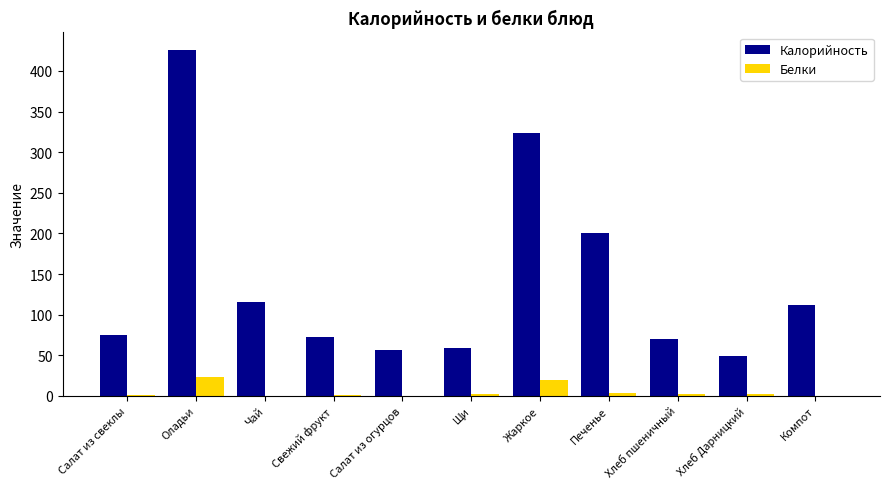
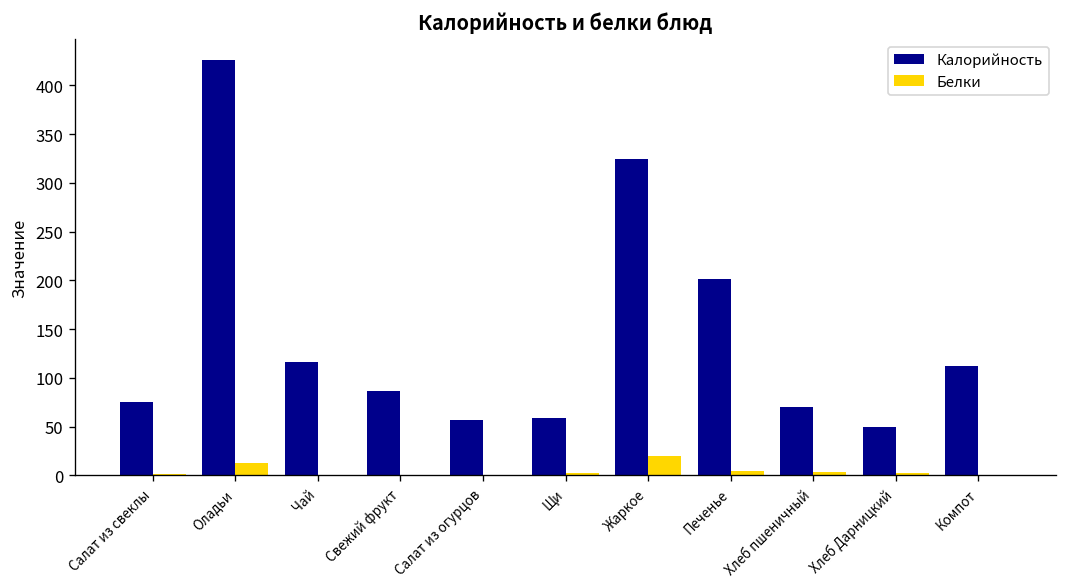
Белки, Оладьи: 20 -> 10
Калорийность, Свежий фрукт: 70 -> 90
